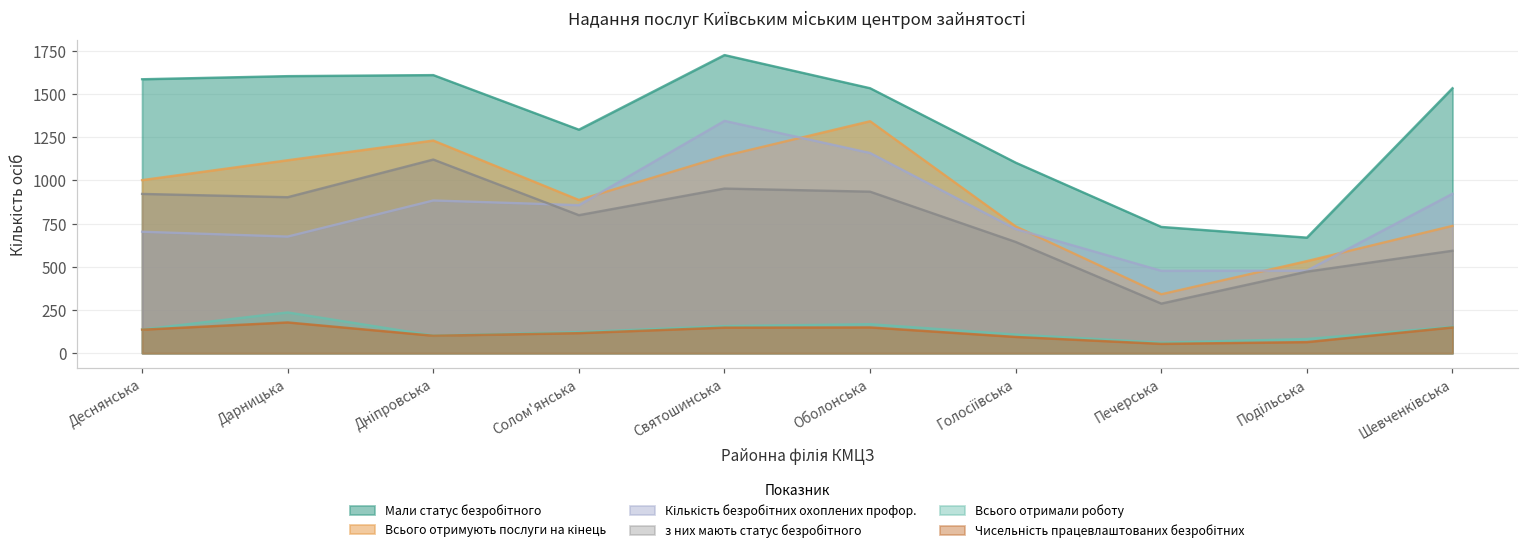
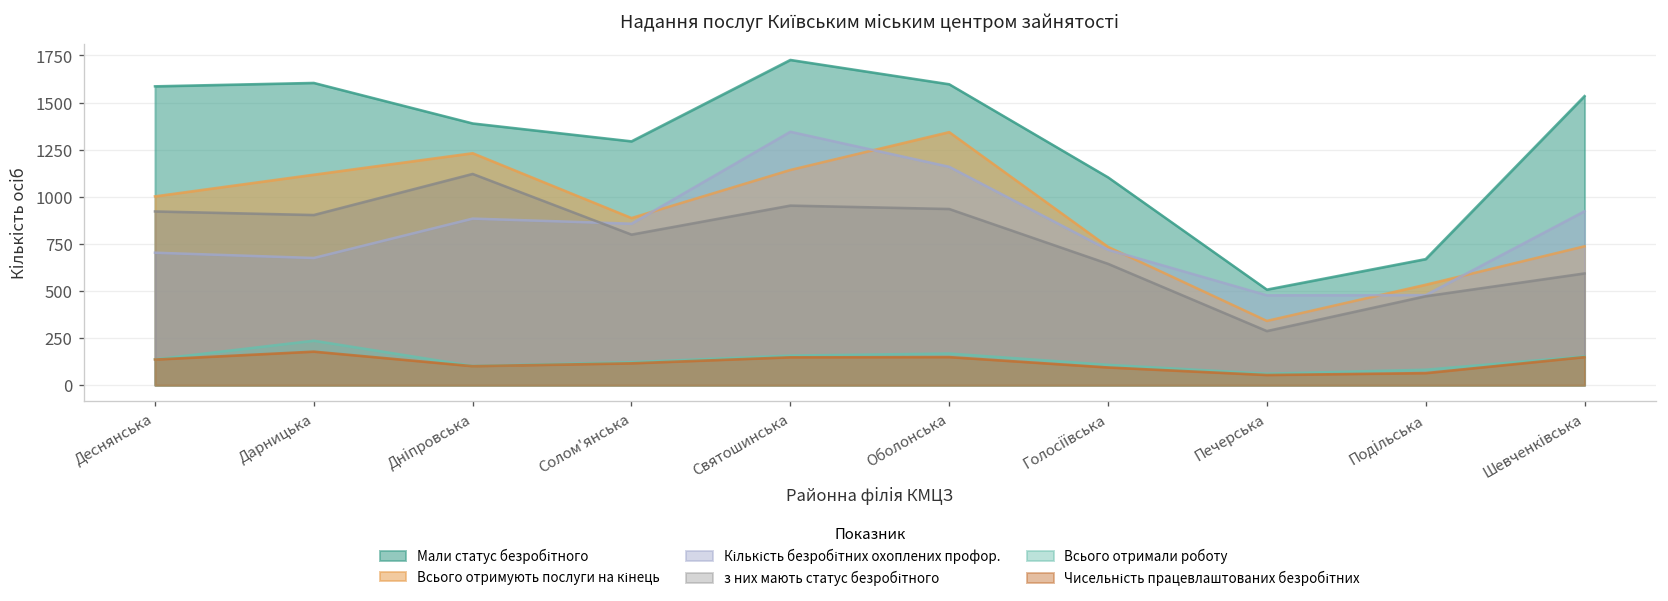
Мали статус безробітного, Дніпровська: 1610 -> 1390
Мали статус безробітного, Оболонська: 1530 -> 1600
Мали статус безробітного, Печерська: 730 -> 510
